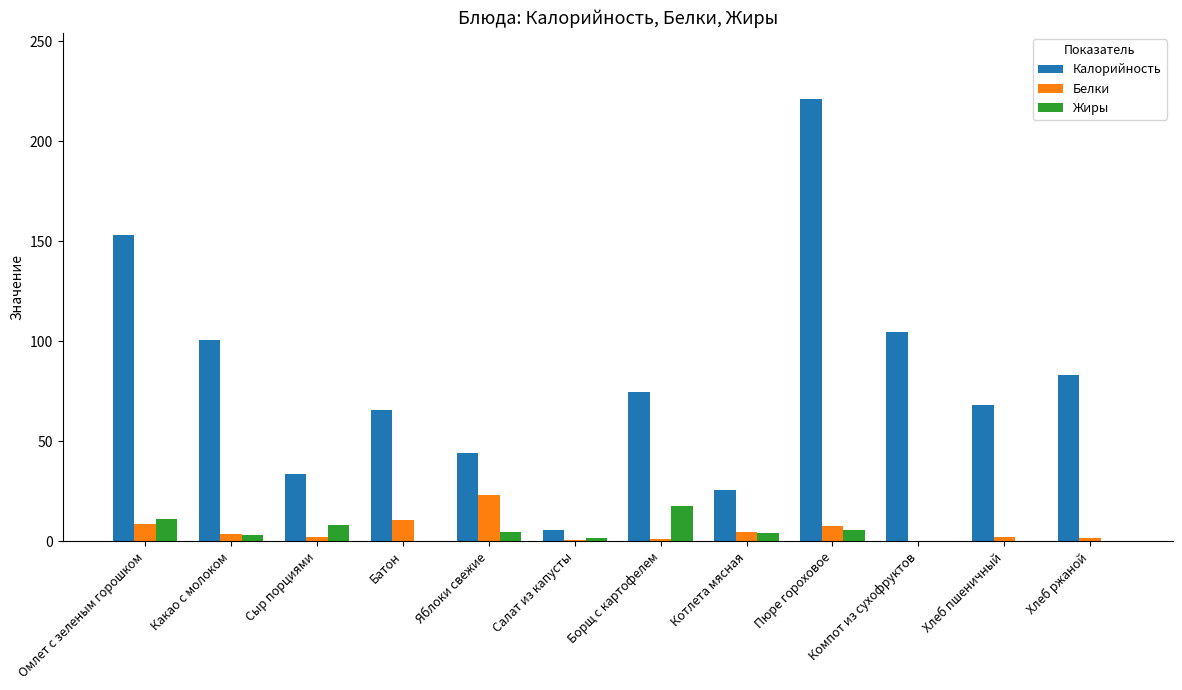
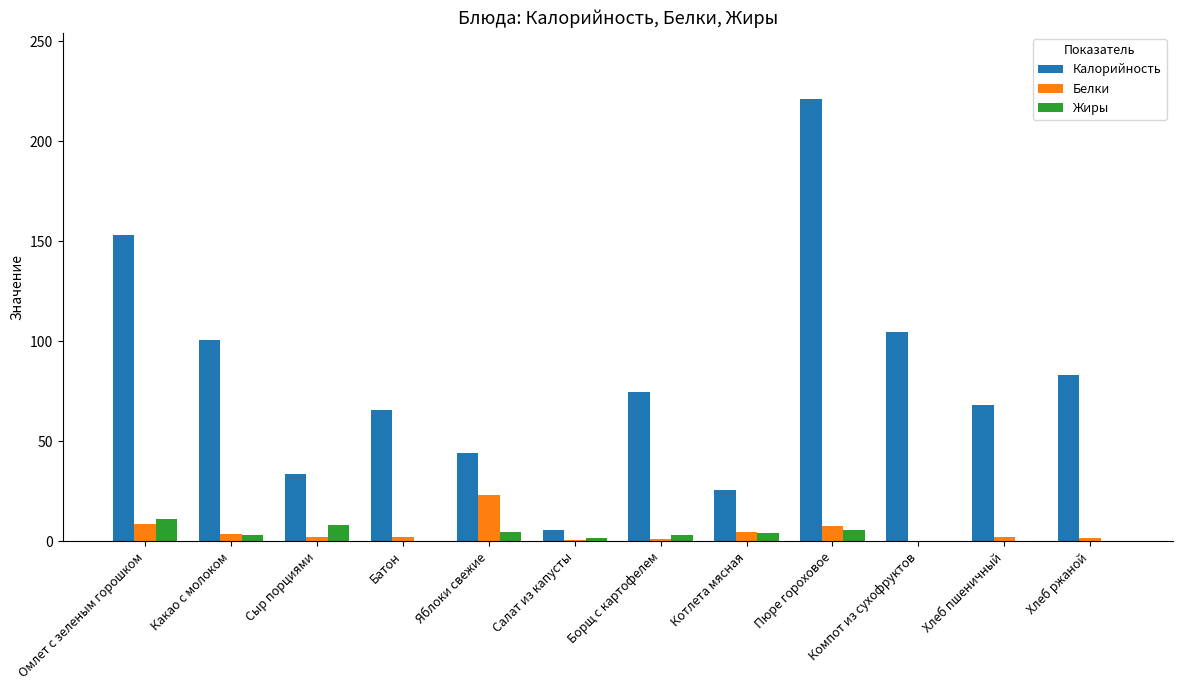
Белки, Батон: 11 -> 2
Жиры, Борщ с картофелем: 18 -> 3
